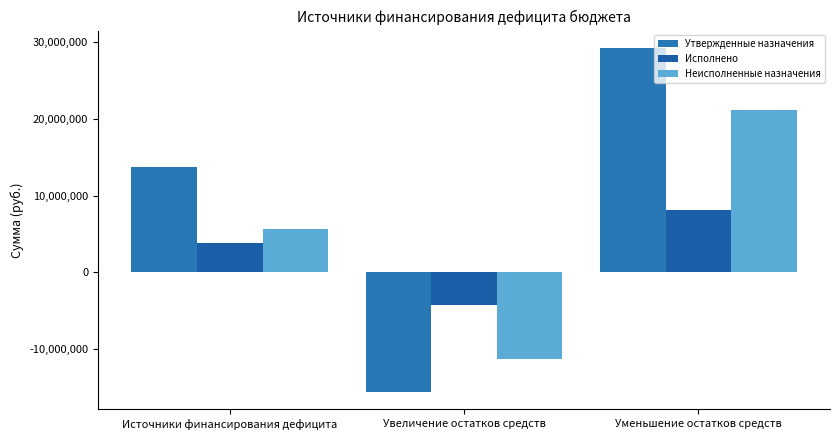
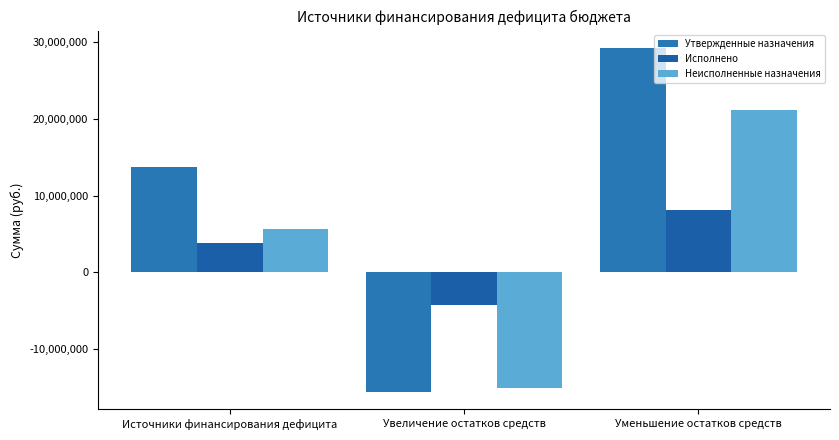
Неисполненные назначения, Увеличение остатков средств: -11,000,000 -> -15,000,000
